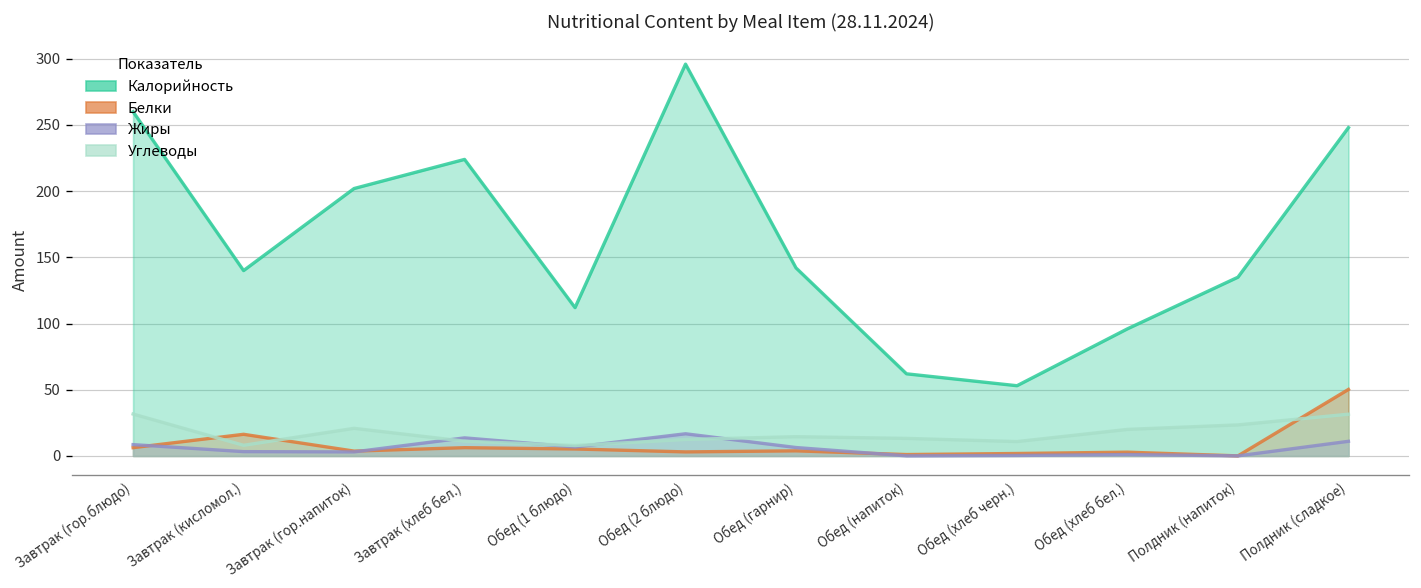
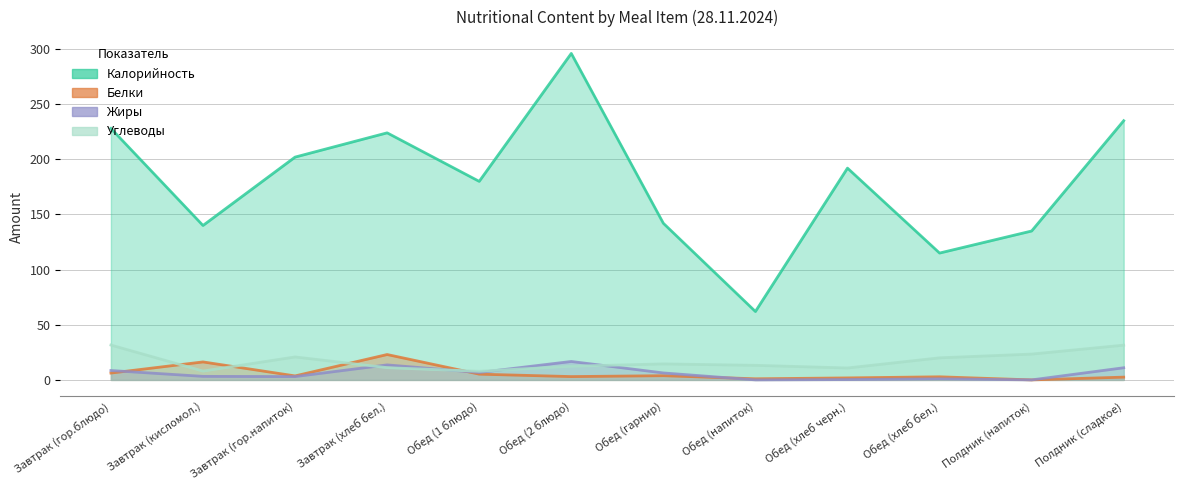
Калорийность, Завтрак (гор.блюдо): 260 -> 228
Белки, Завтрак (хлеб бел.): 6 -> 23
Калорийность, Обед (1 блюдо): 112 -> 180
Калорийность, Обед (хлеб черн.): 53 -> 192
Калорийность, Обед (хлеб бел.): 96 -> 115
Калорийность, Полдник (сладкое): 248 -> 235
Белки, Полдник (сладкое): 50 -> 3
